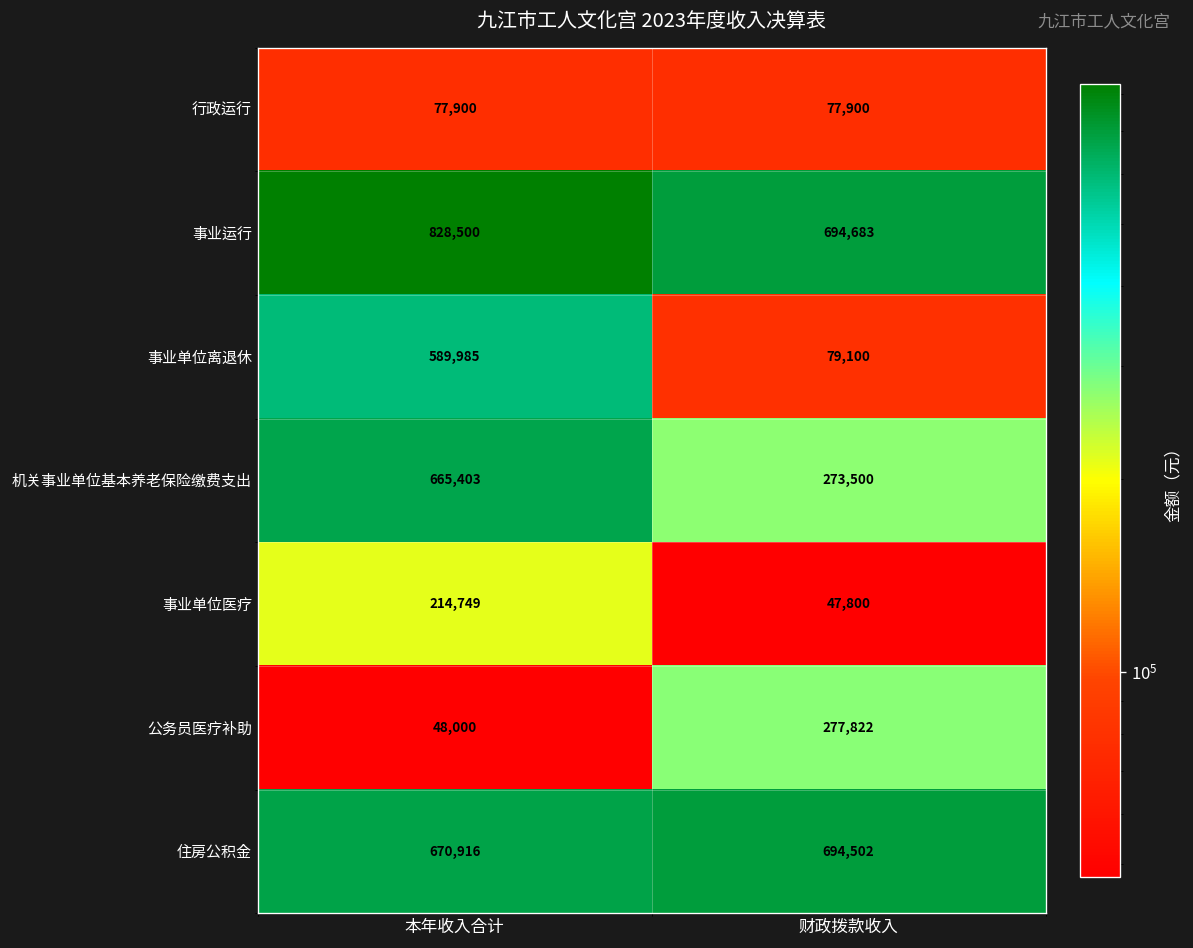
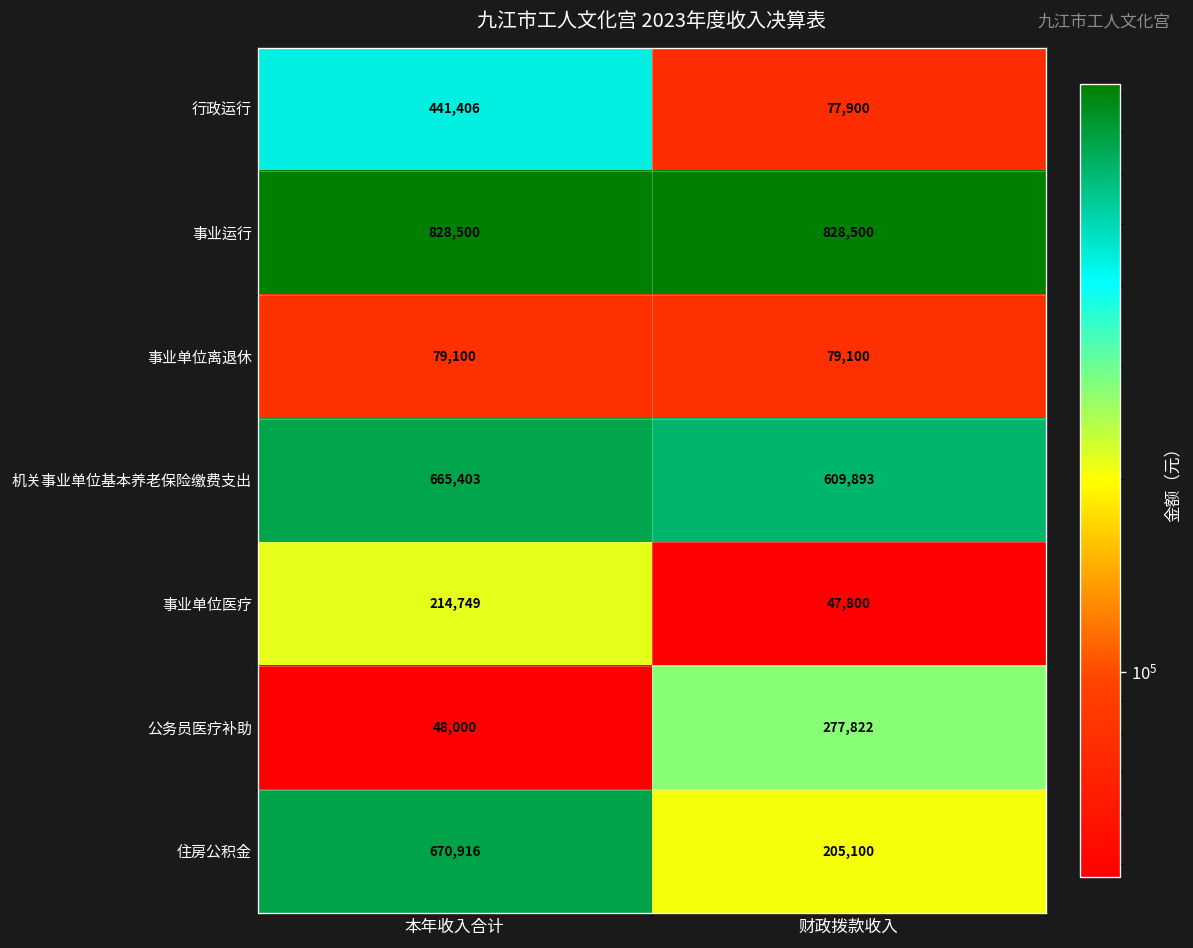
行政运行, 本年收入合计: 77,900 -> 441,406
事业运行, 财政拨款收入: 694,683 -> 828,500
事业单位离退休, 本年收入合计: 589,985 -> 79,100
机关事业单位基本养老保险缴费支出, 财政拨款收入: 273,500 -> 609,893
住房公积金, 财政拨款收入: 694,502 -> 205,100
